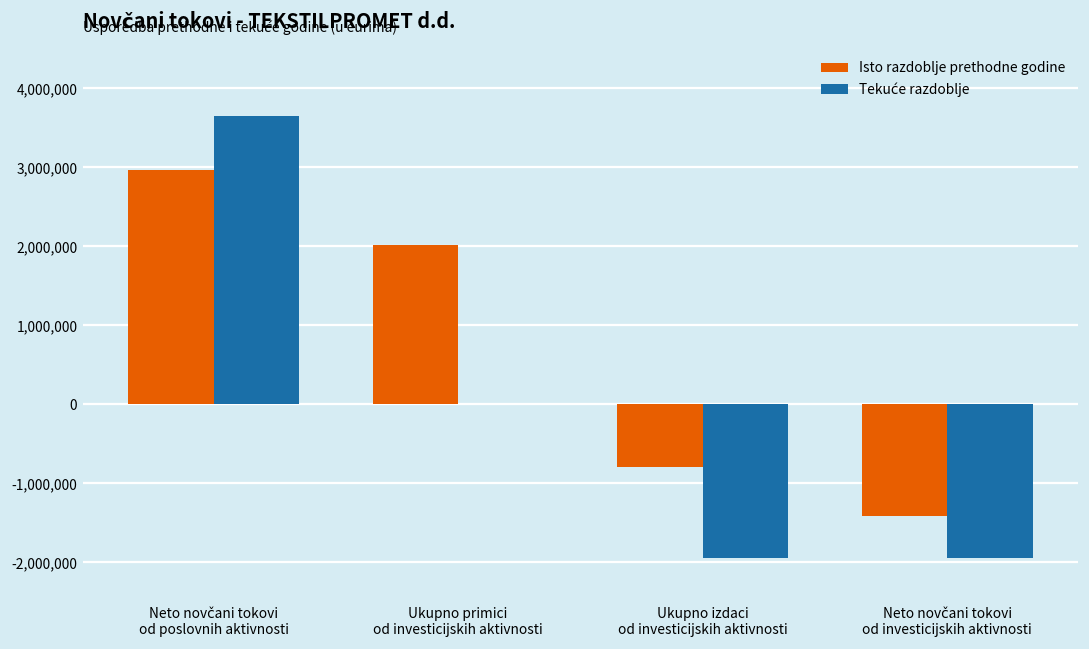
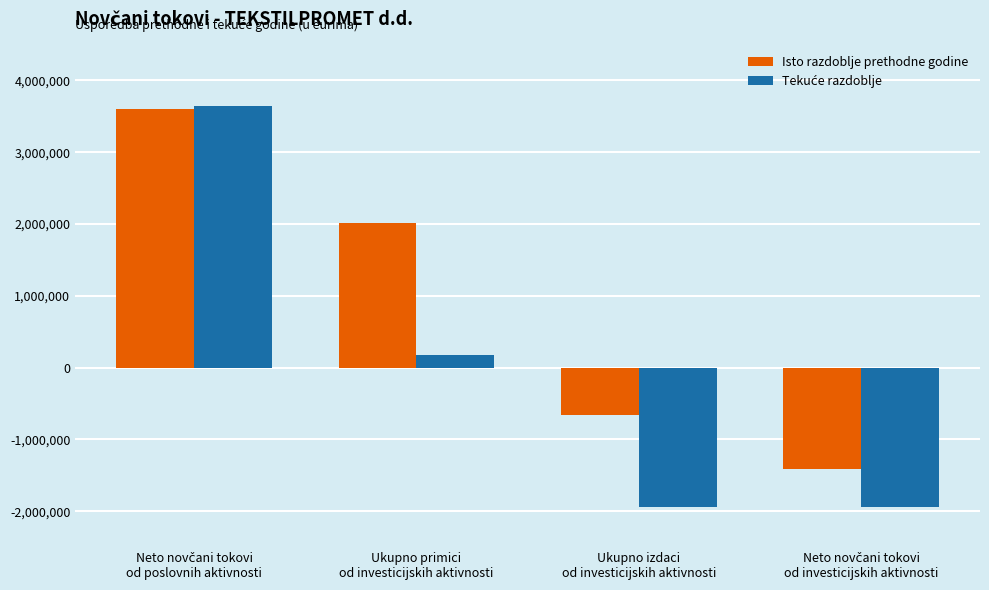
Isto razdoblje prethodne godine, Neto novčani tokovi od poslovnih aktivnosti: 3,000,000 -> 3,600,000
Tekuće razdoblje, Ukupno primici od investicijskih aktivnosti: 0 -> 200,000
Isto razdoblje prethodne godine, Ukupno izdaci od investicijskih aktivnosti: -800,000 -> -700,000
